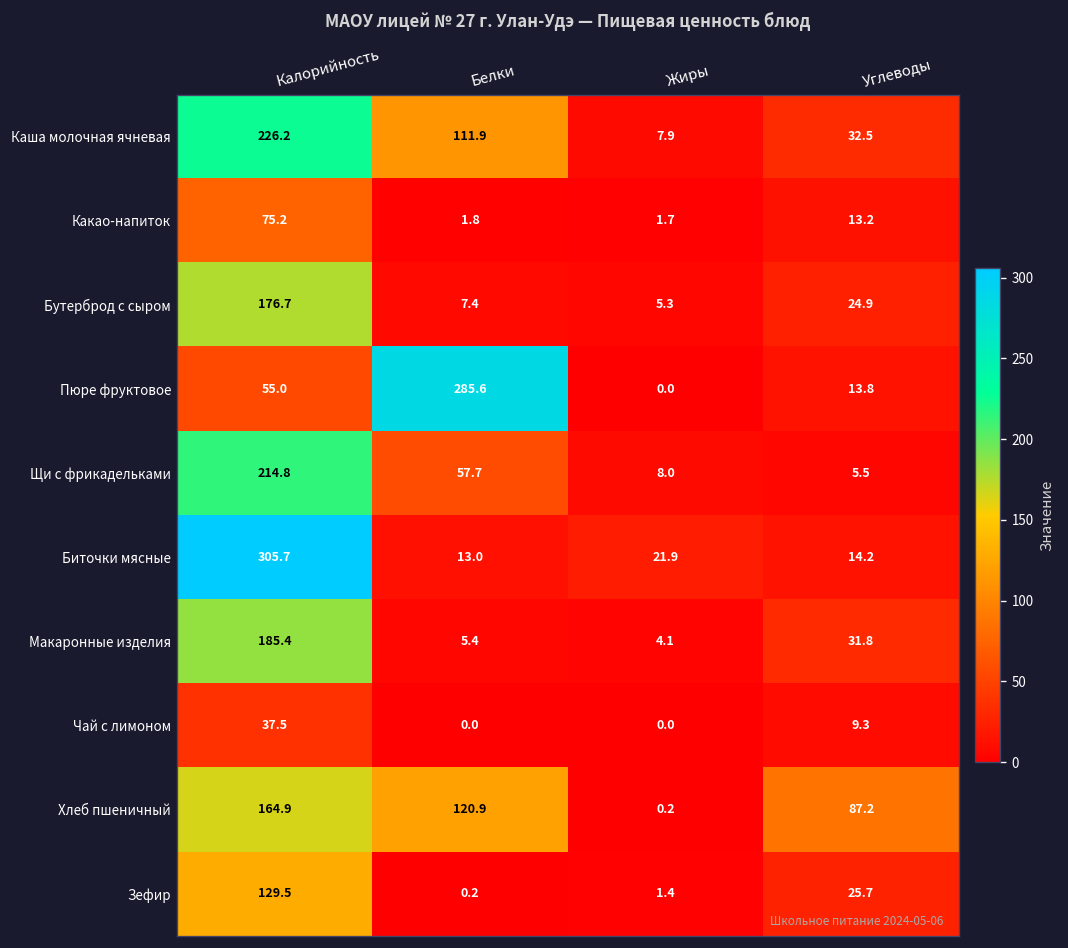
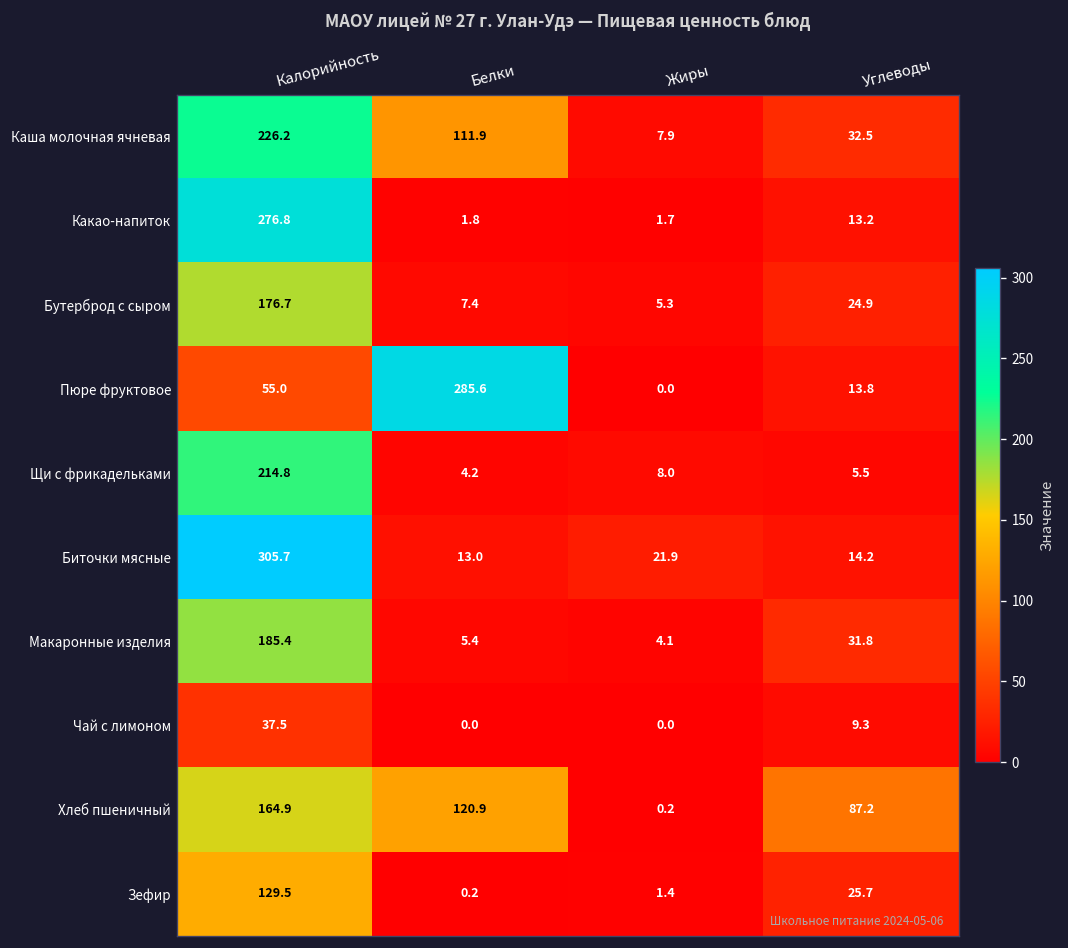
Какао-напиток, Калорийность: 75.2 -> 276.8
Щи с фрикадельками, Белки: 57.7 -> 4.2
